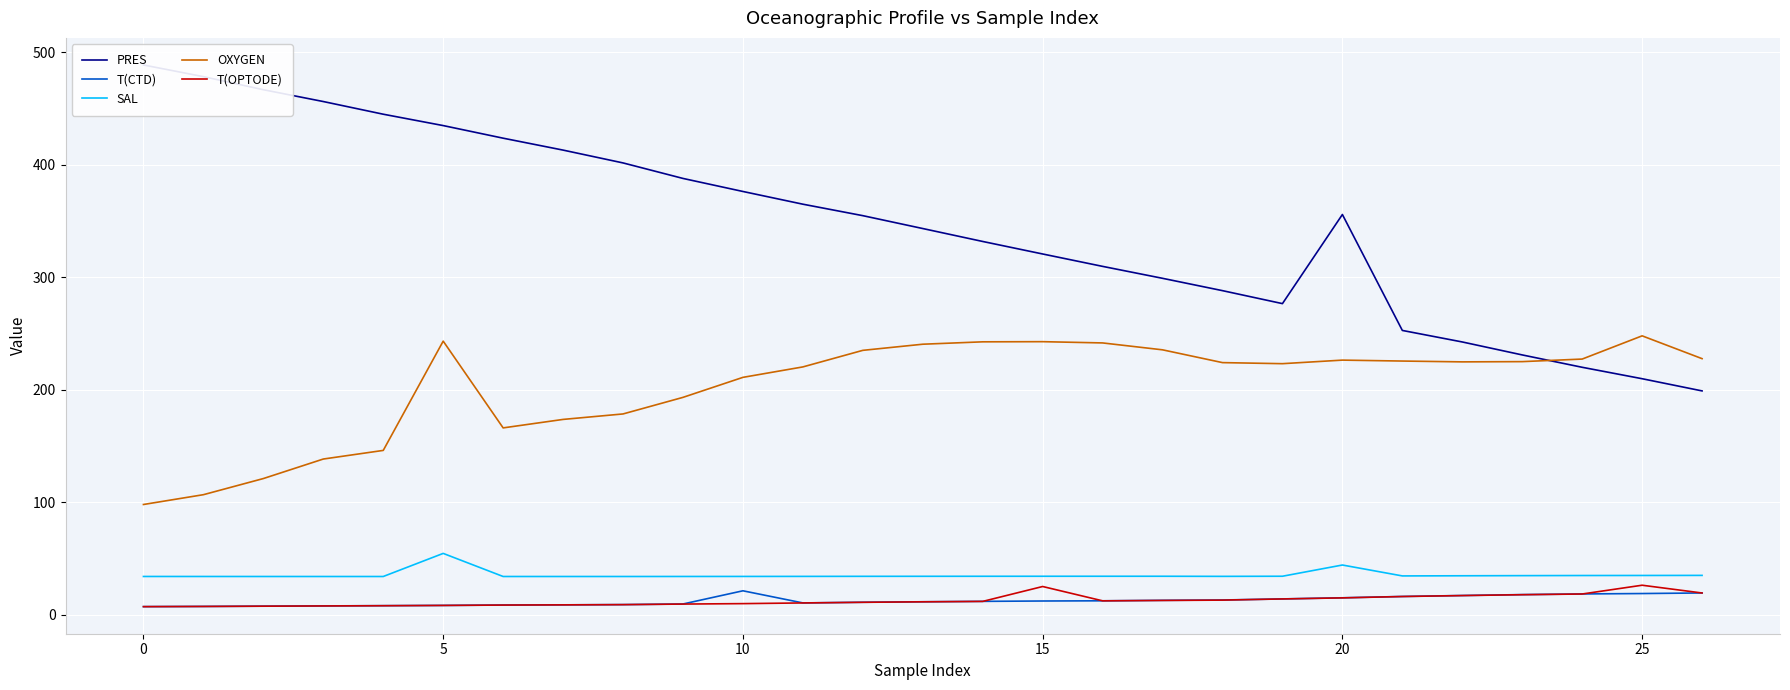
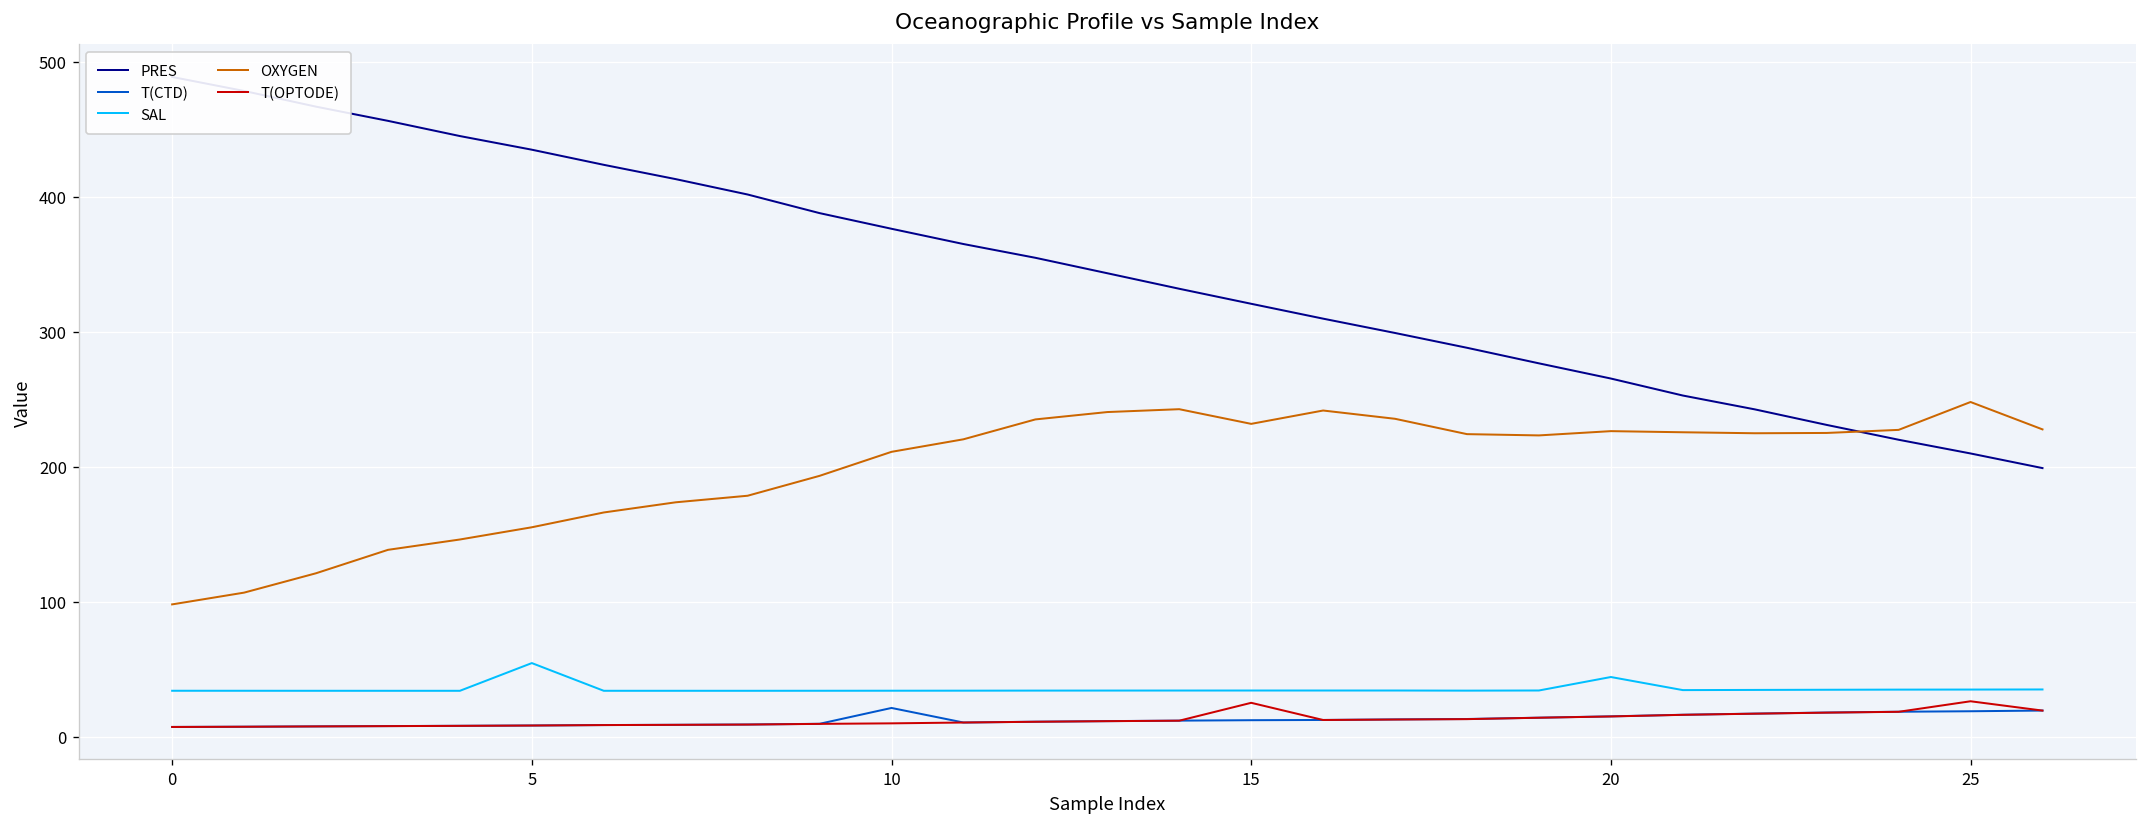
OXYGEN, 5: 243 -> 155
OXYGEN, 15: 243 -> 232
PRES, 20: 356 -> 265
